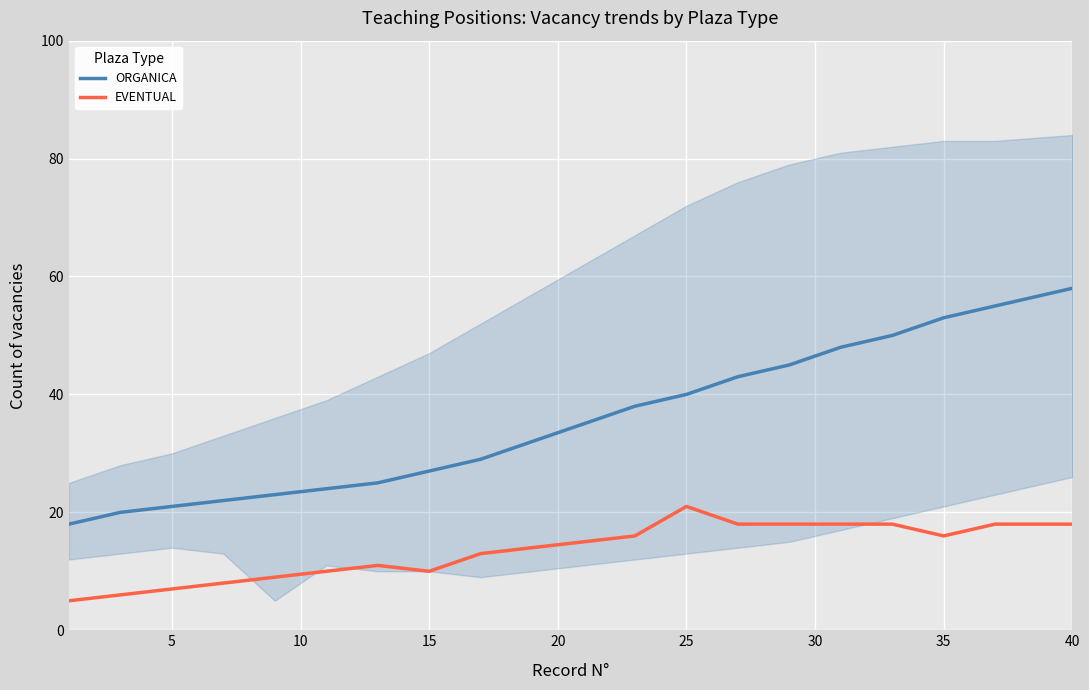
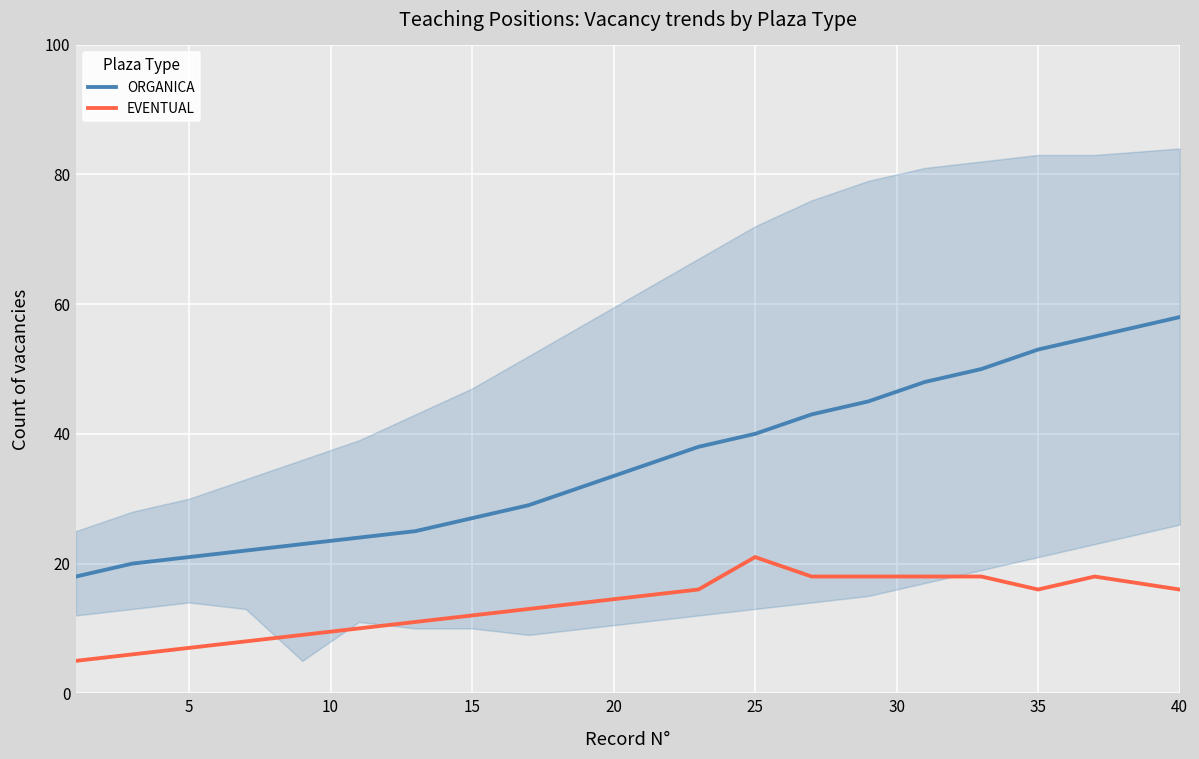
EVENTUAL, 15: 10 -> 12
EVENTUAL, 40: 18 -> 16
